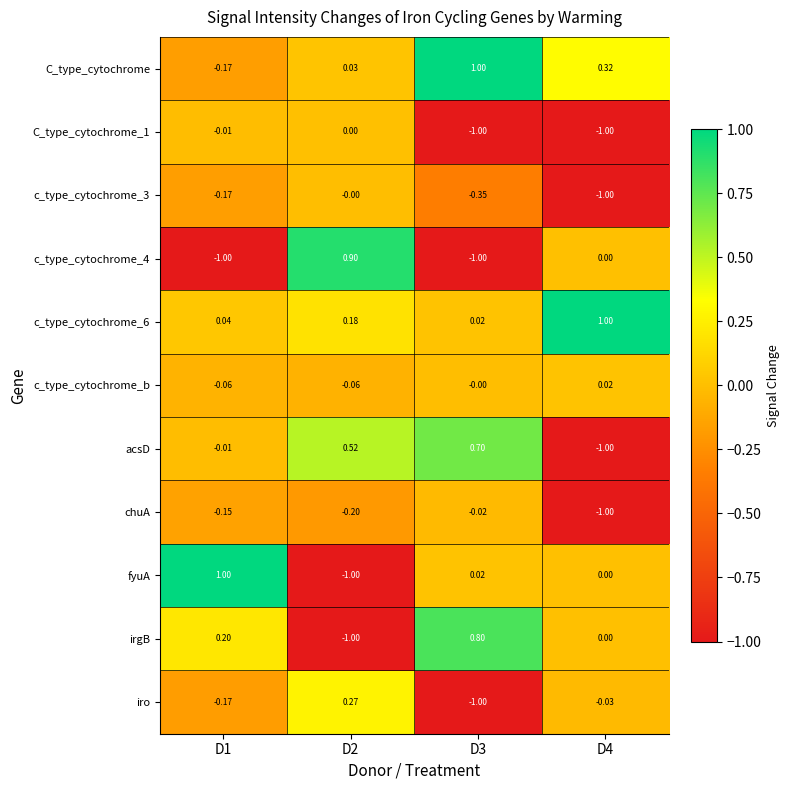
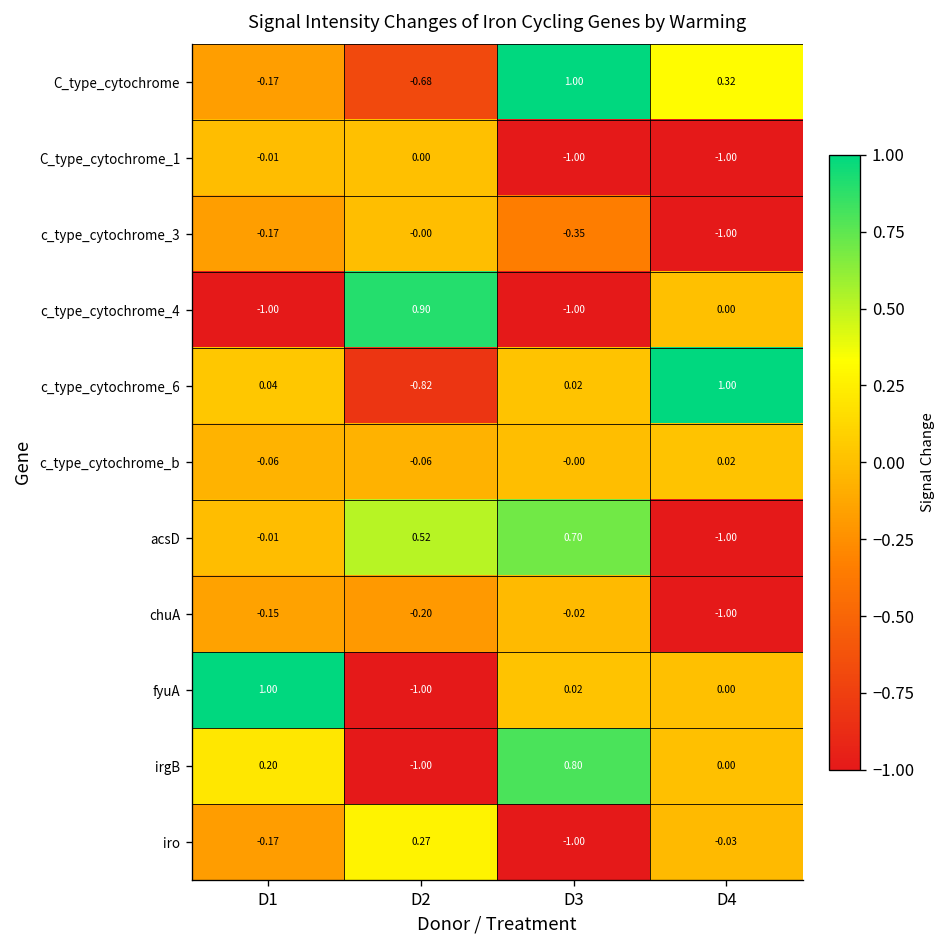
C_type_cytochrome, D2: 0.03 -> -0.68
c_type_cytochrome_6, D2: 0.18 -> -0.82
